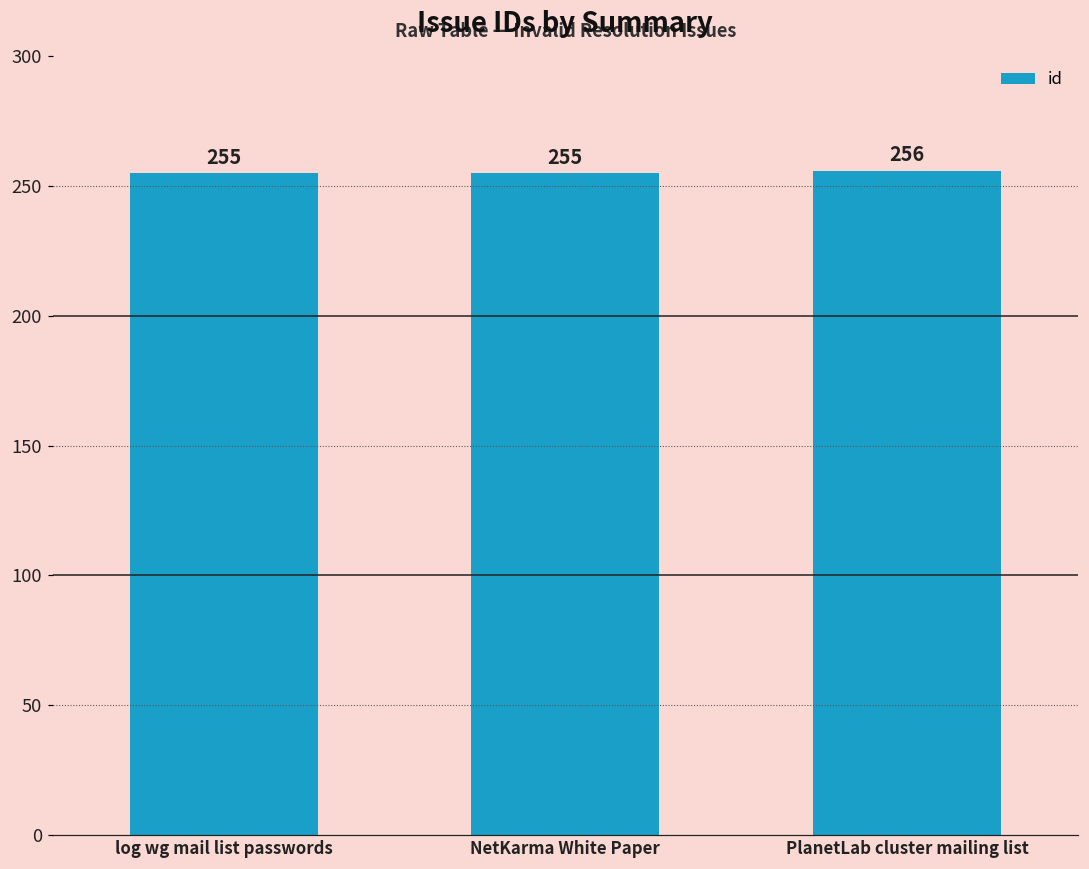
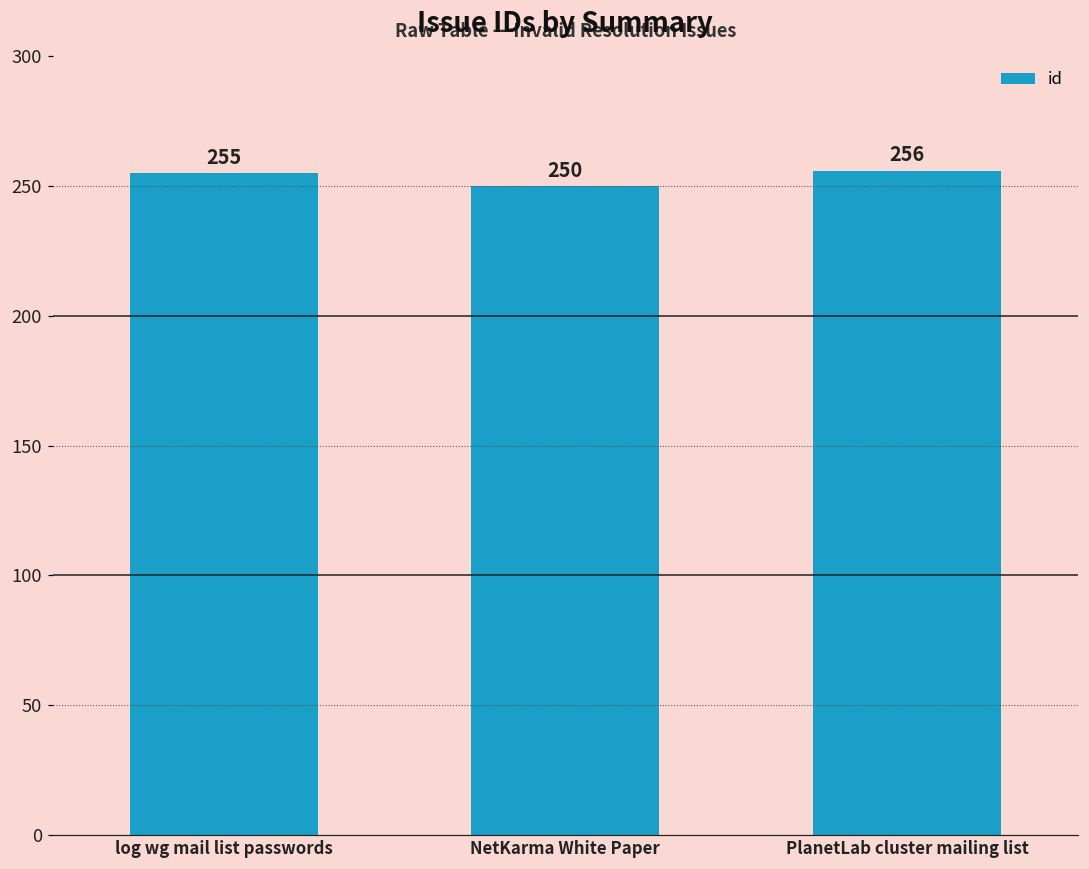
NetKarma White Paper: 255 -> 250
